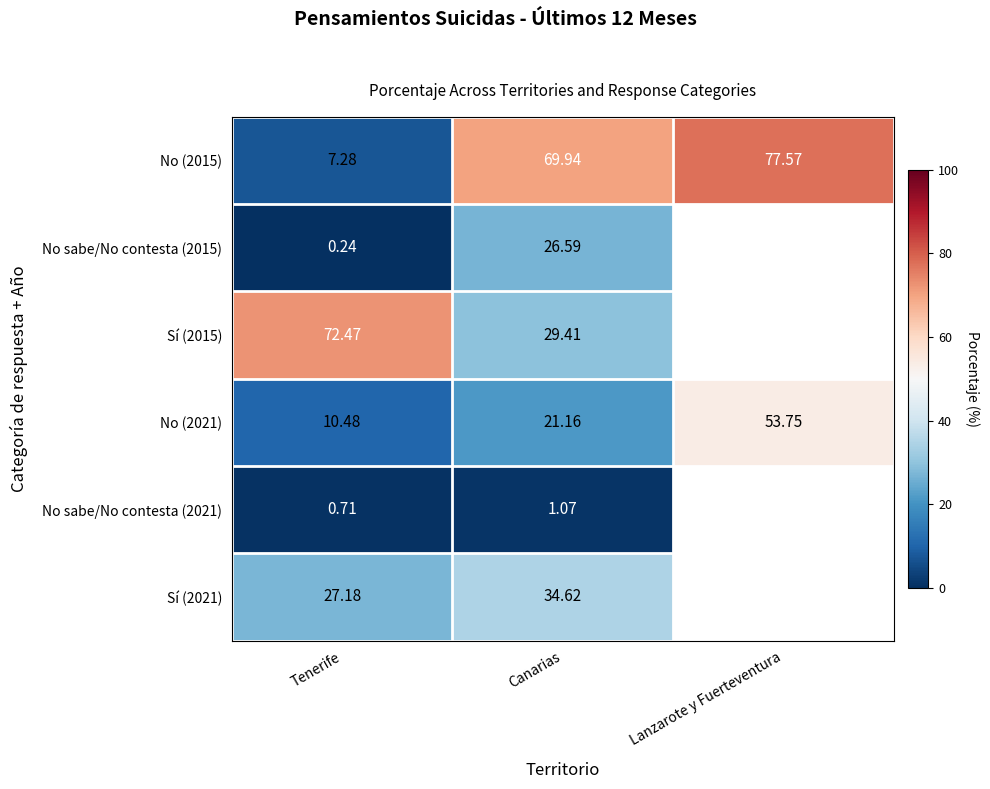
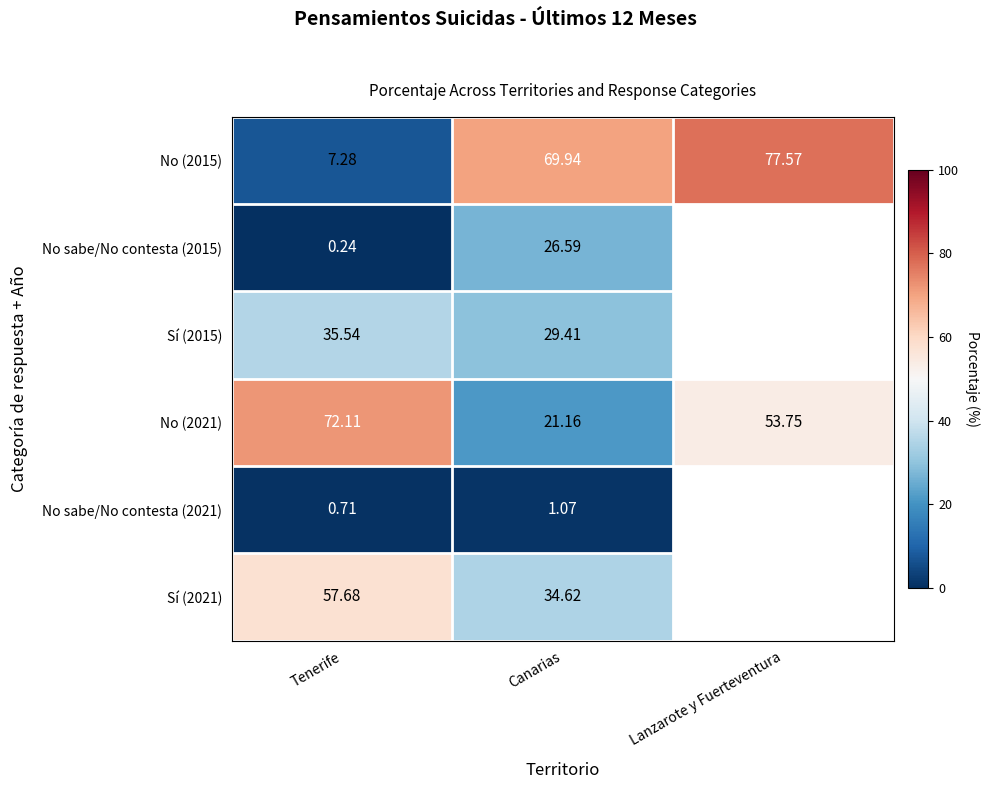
Sí (2015), Tenerife: 72.47 -> 35.54
No (2021), Tenerife: 10.48 -> 72.11
Sí (2021), Tenerife: 27.18 -> 57.68
